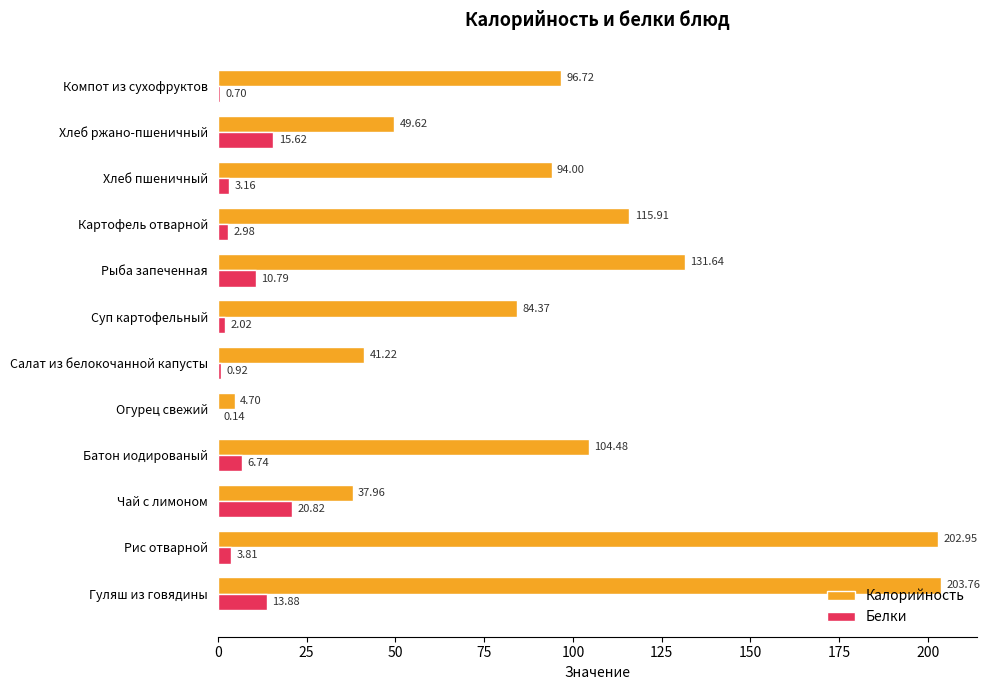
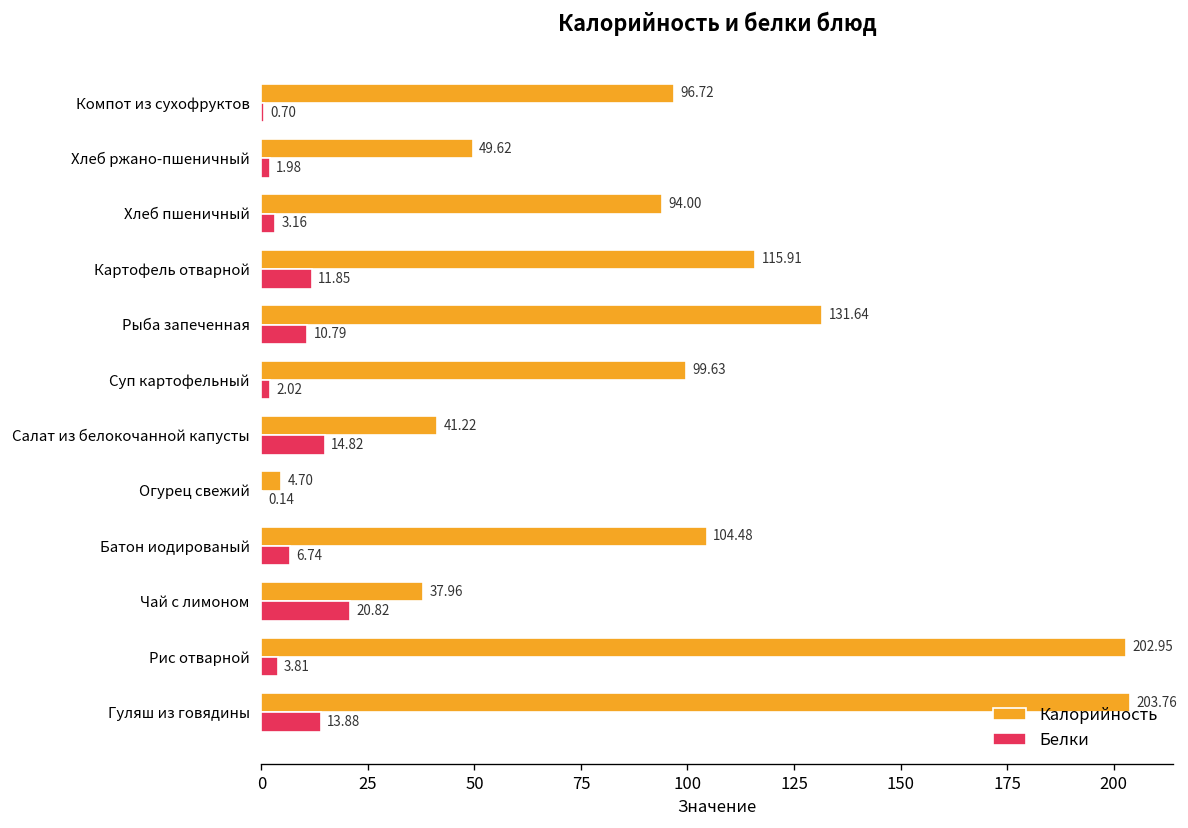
Белки, Хлеб ржано-пшеничный: 15.62 -> 1.98
Белки, Картофель отварной: 2.98 -> 11.85
Калорийность, Суп картофельный: 84.37 -> 99.63
Белки, Салат из белокочанной капусты: 0.92 -> 14.82
